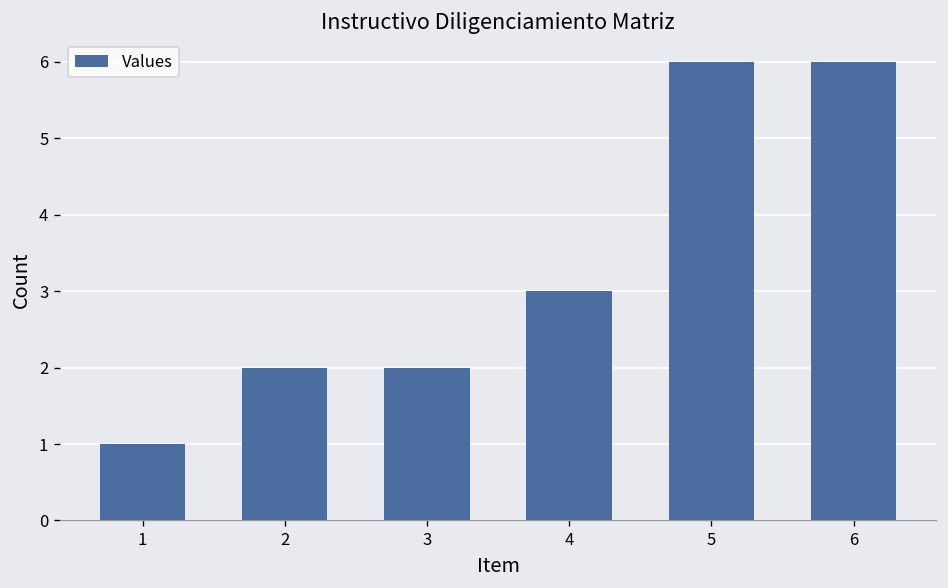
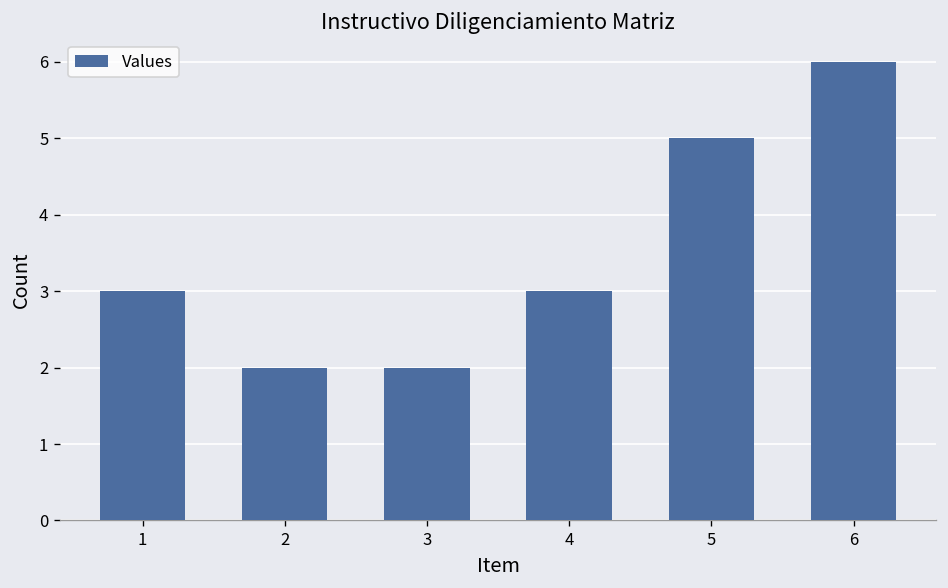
1: 1 -> 3
5: 6 -> 5
